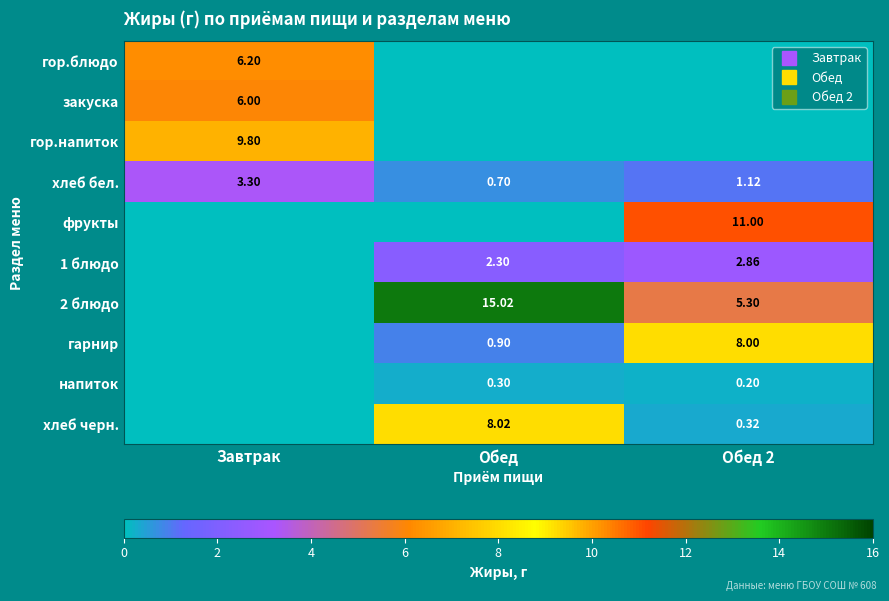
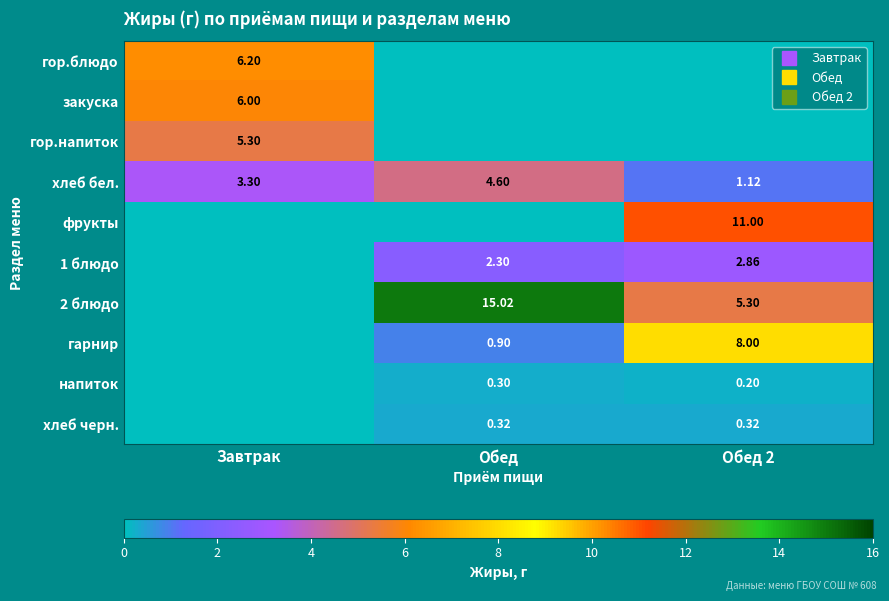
гор.напиток, Завтрак: 9.80 -> 5.30
хлеб бел., Обед: 0.70 -> 4.60
хлеб черн., Обед: 8.02 -> 0.32
